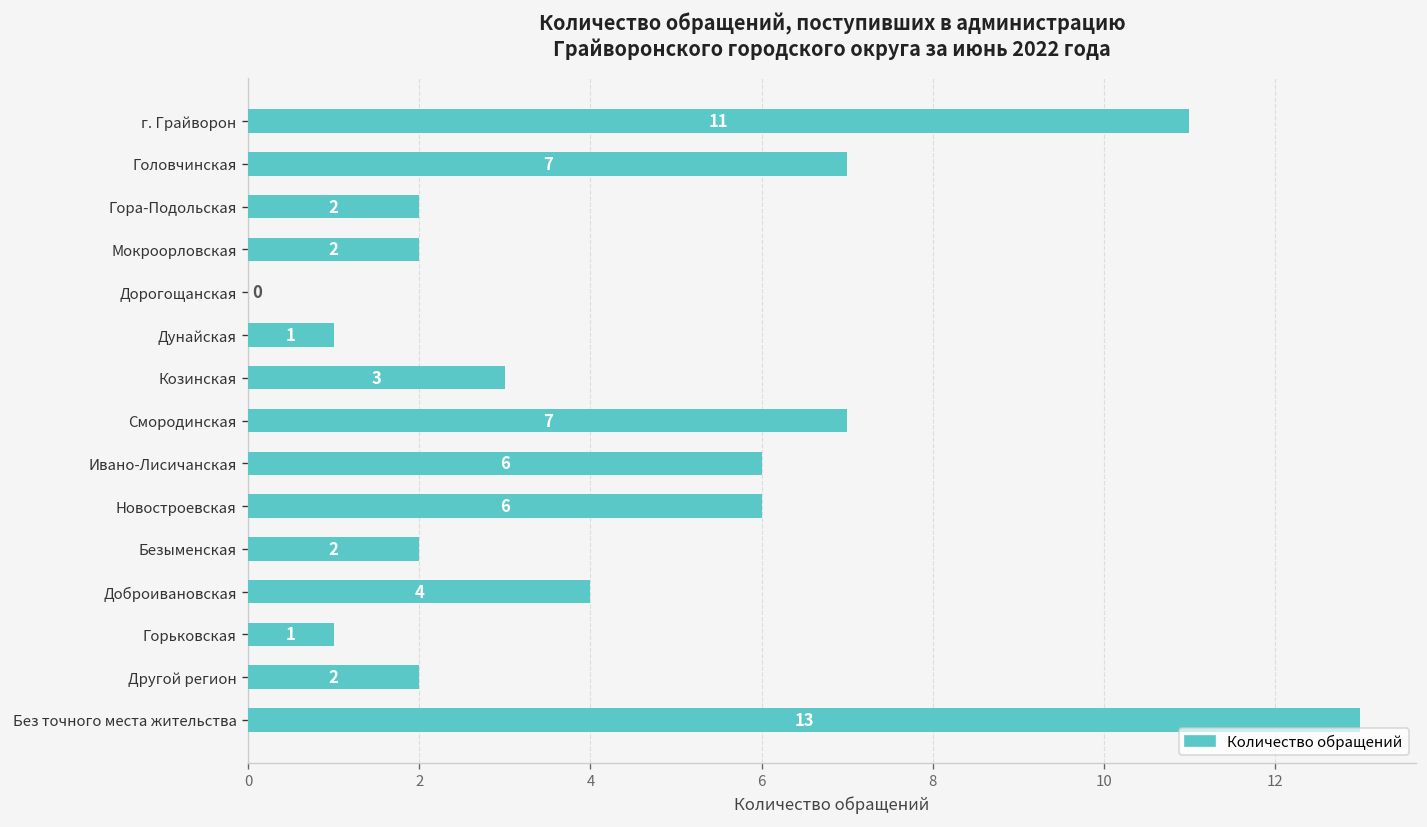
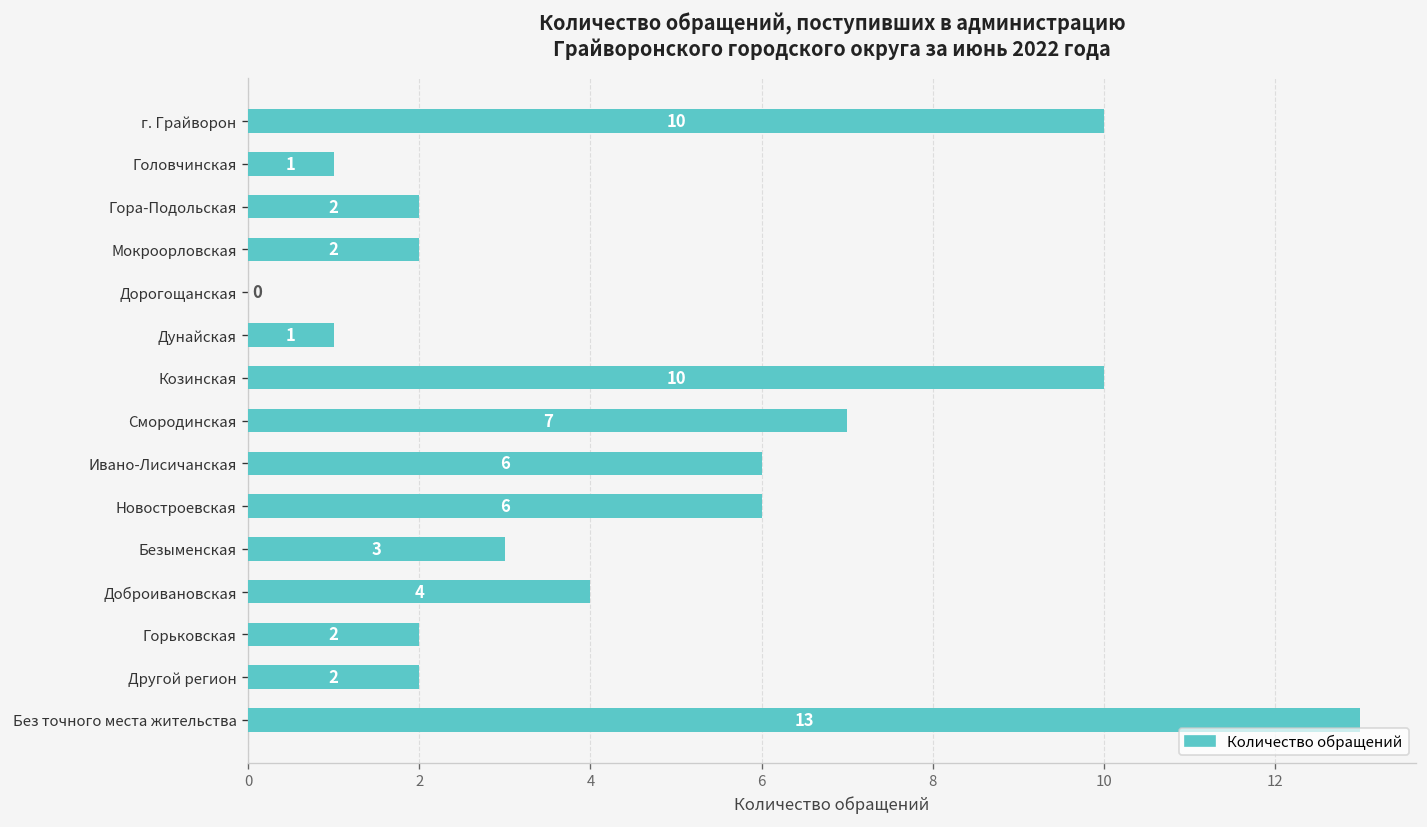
г. Грайворон: 11 -> 10
Головчинская: 7 -> 1
Козинская: 3 -> 10
Безыменская: 2 -> 3
Горьковская: 1 -> 2
